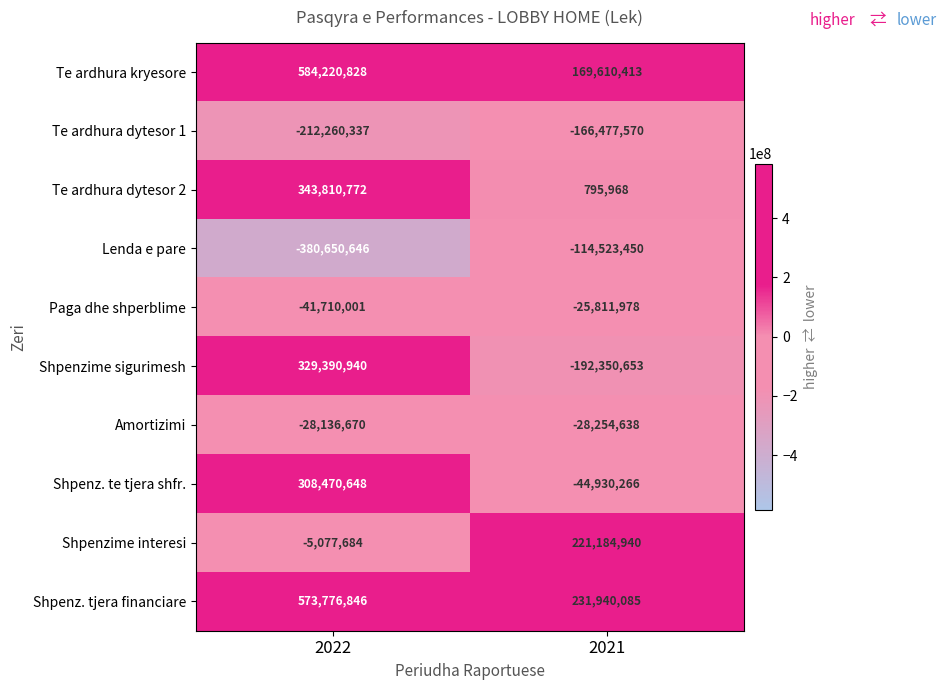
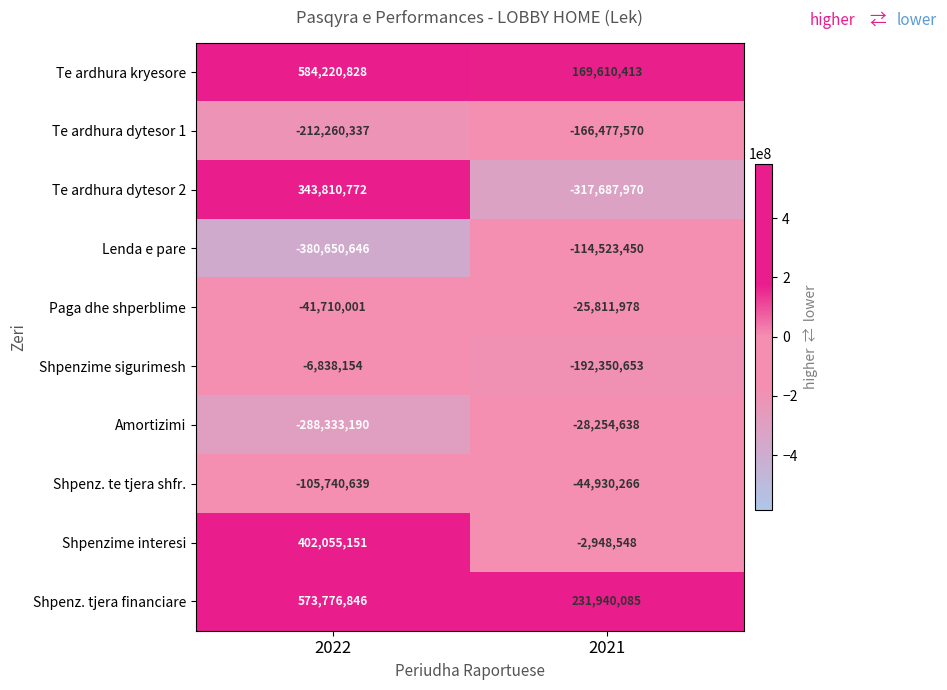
Te ardhura dytesor 2, 2021: 795,968 -> -317,687,970
Shpenzime sigurimesh, 2022: 329,390,940 -> -6,838,154
Amortizimi, 2022: -28,136,670 -> -288,333,190
Shpenz. te tjera shfr., 2022: 308,470,648 -> -105,740,639
Shpenzime interesi, 2022: -5,077,684 -> 402,055,151
Shpenzime interesi, 2021: 221,184,940 -> -2,948,548
